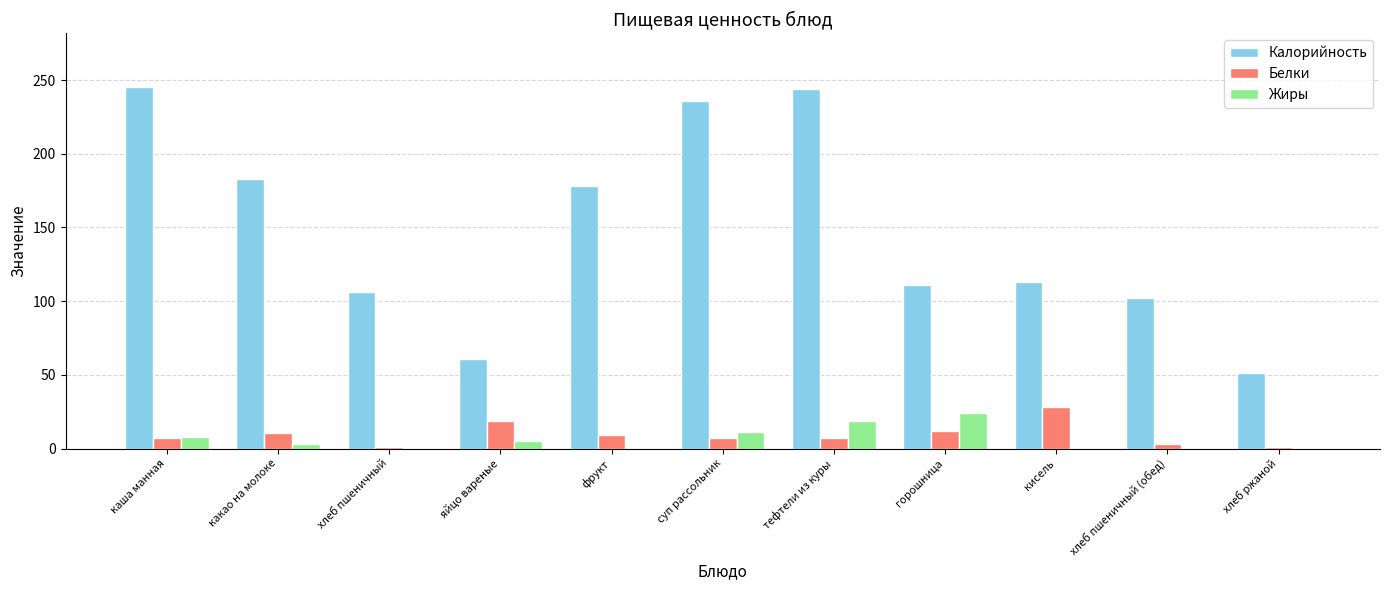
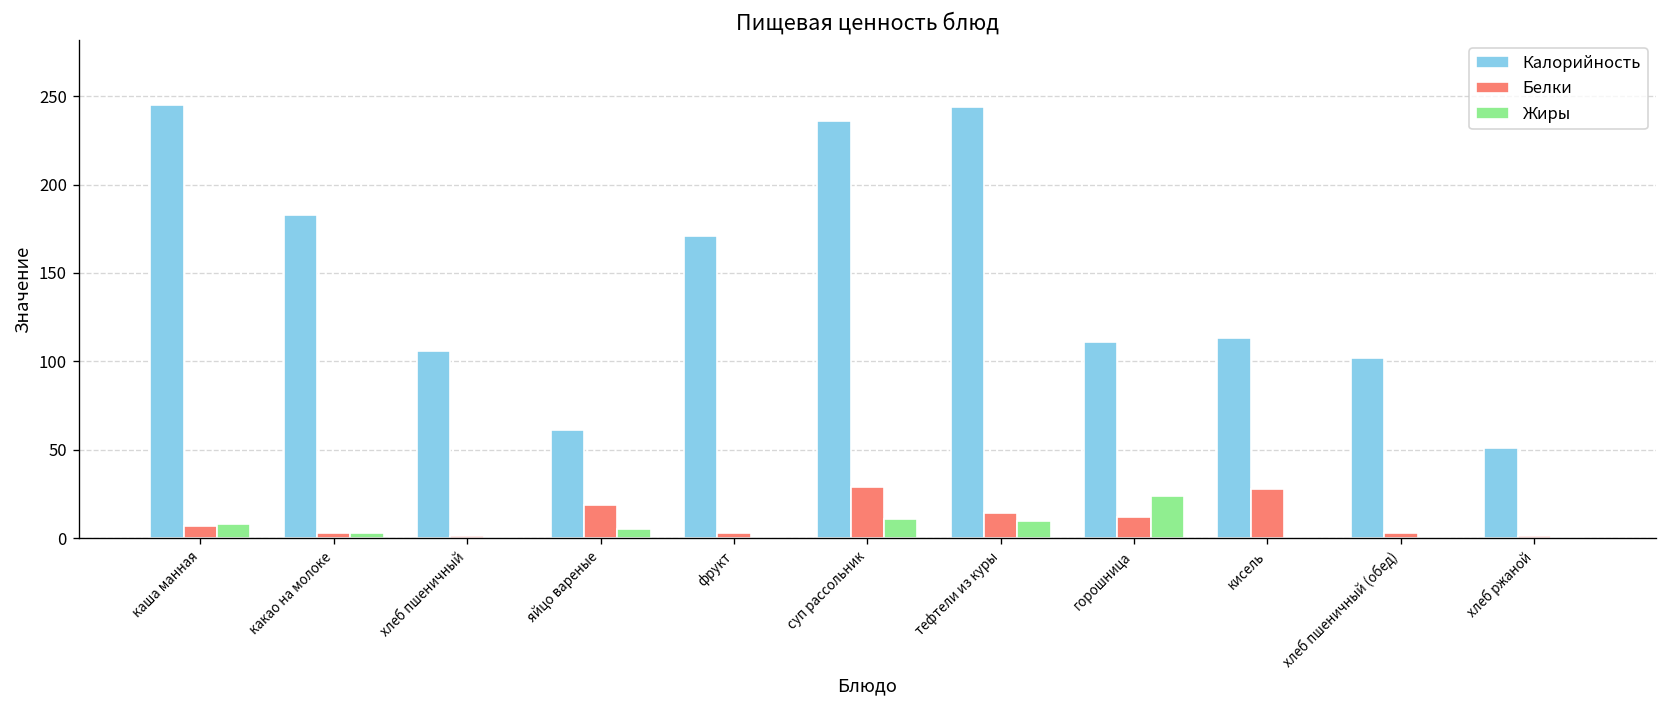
Белки, какао на молоке: 11 -> 3
Калорийность, фрукт: 178 -> 171
Белки, фрукт: 9 -> 3
Белки, суп рассольник: 7 -> 29
Белки, тефтели из куры: 7 -> 14
Жиры, тефтели из куры: 19 -> 10
